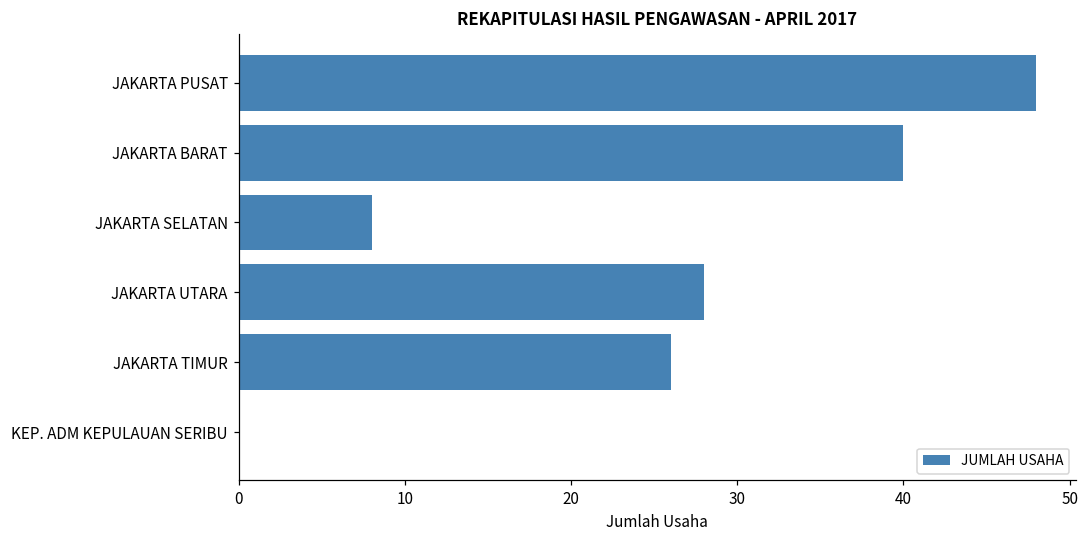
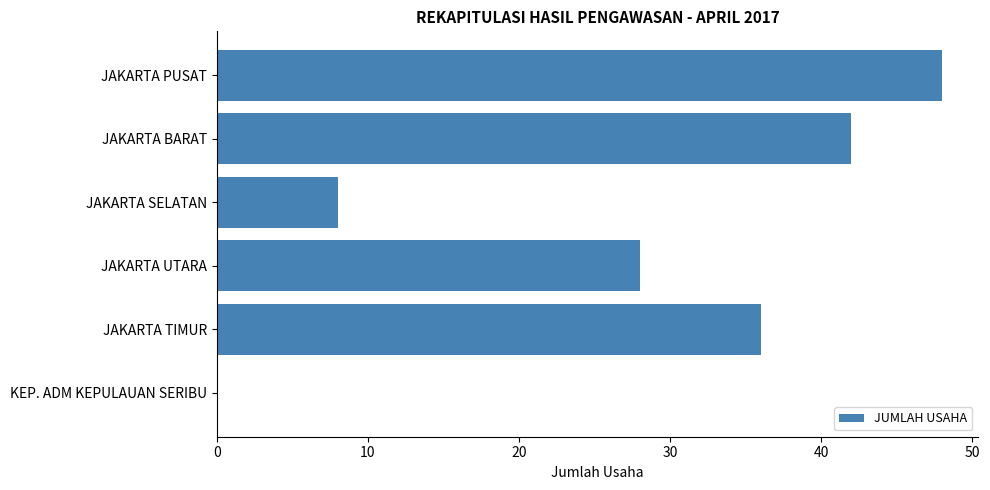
JAKARTA BARAT: 40 -> 42
JAKARTA TIMUR: 26 -> 36
